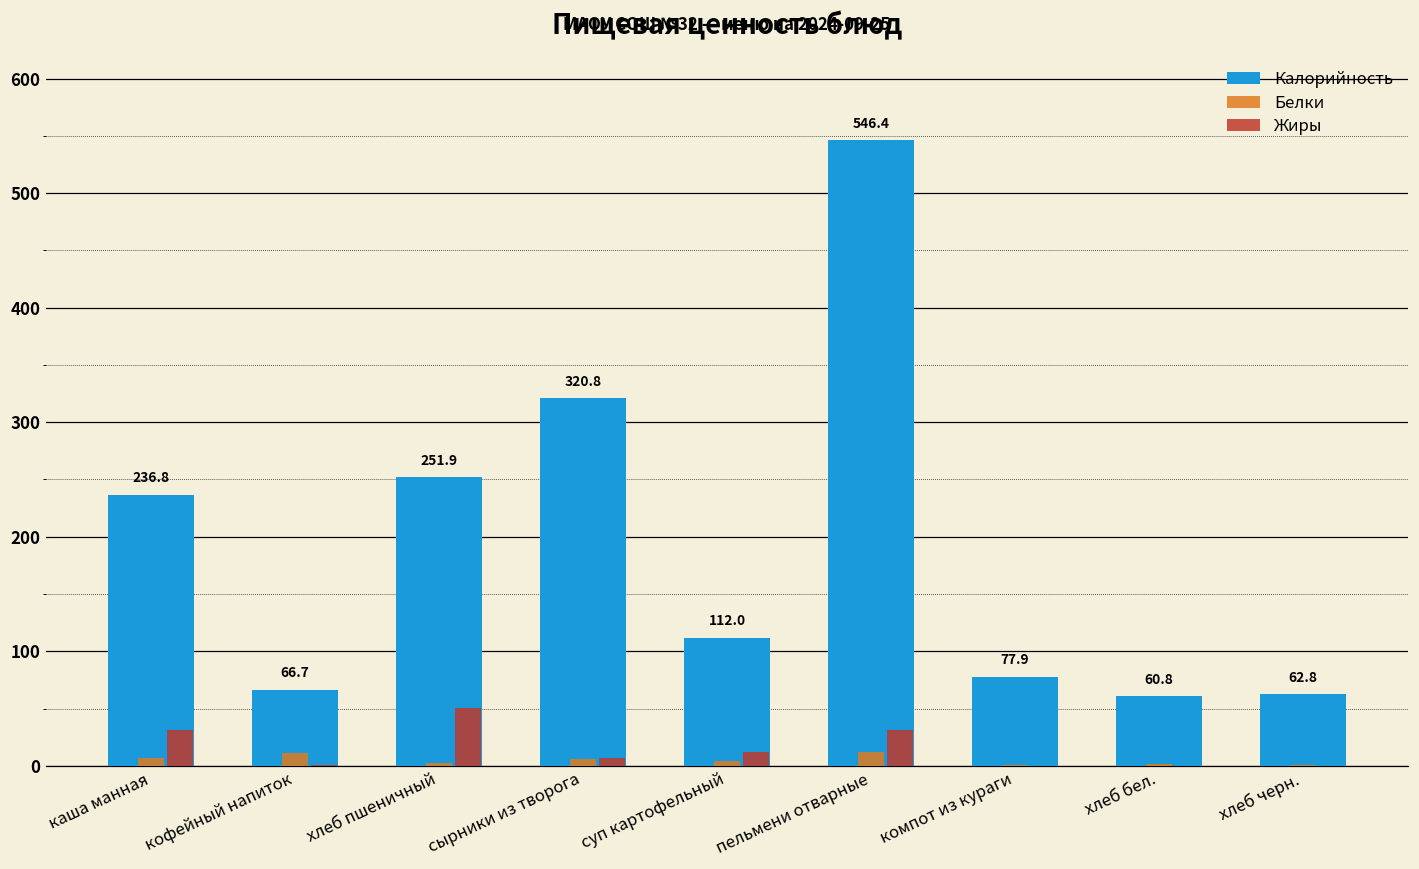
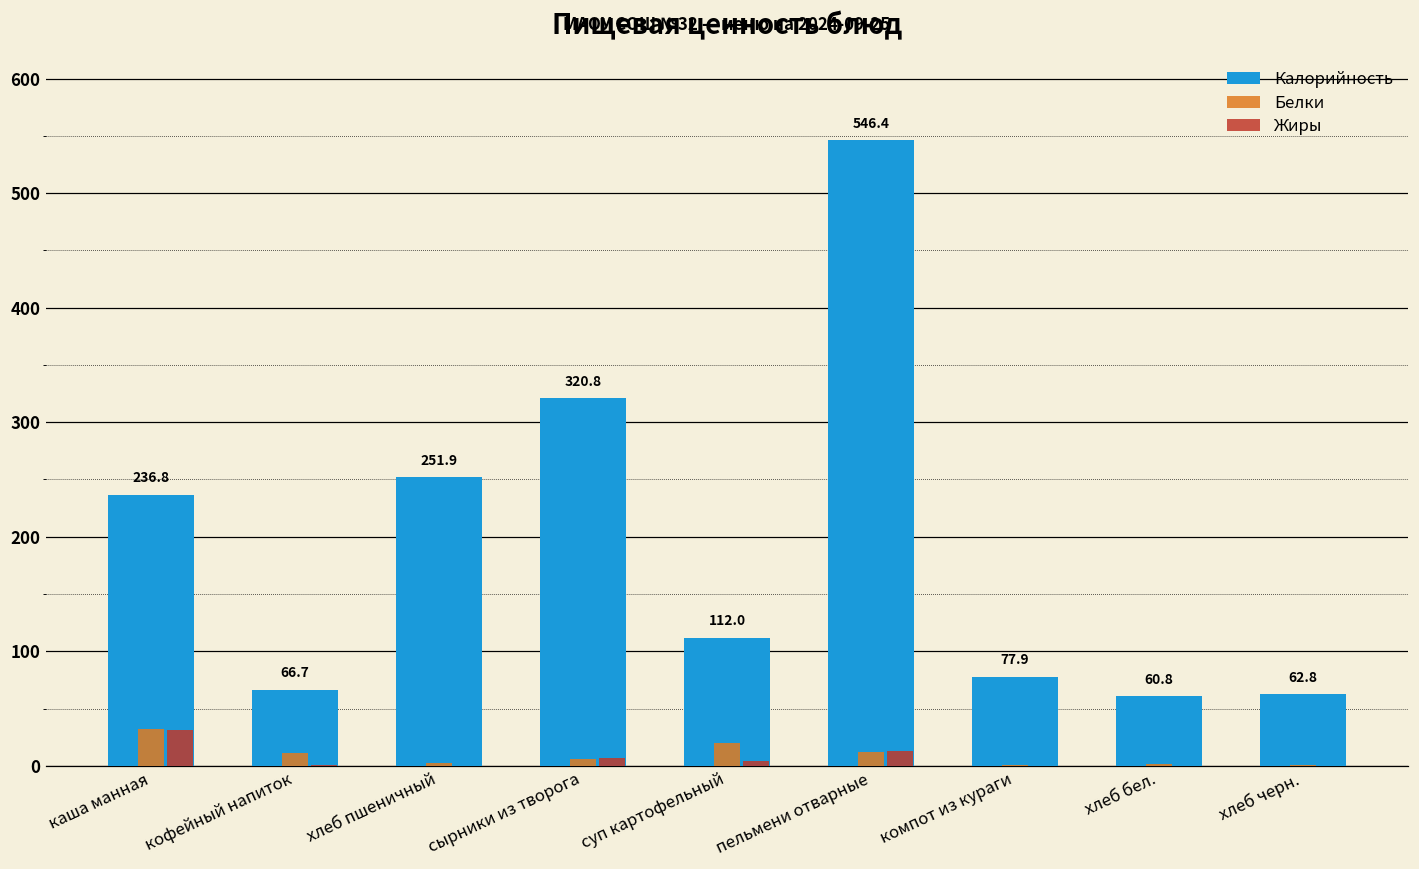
Белки, каша манная: 7 -> 32
Жиры, хлеб пшеничный: 51 -> 0
Белки, суп картофельный: 4 -> 20
Жиры, суп картофельный: 12 -> 4
Жиры, пельмени отварные: 31 -> 13
